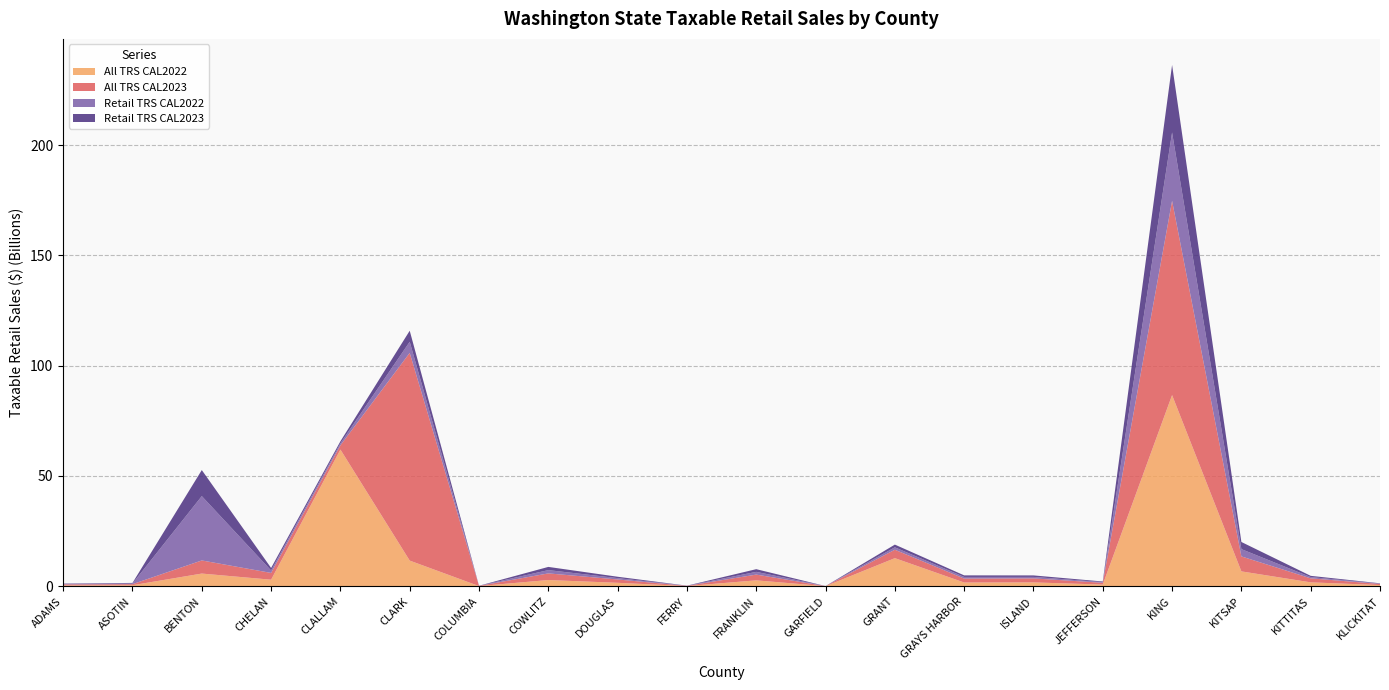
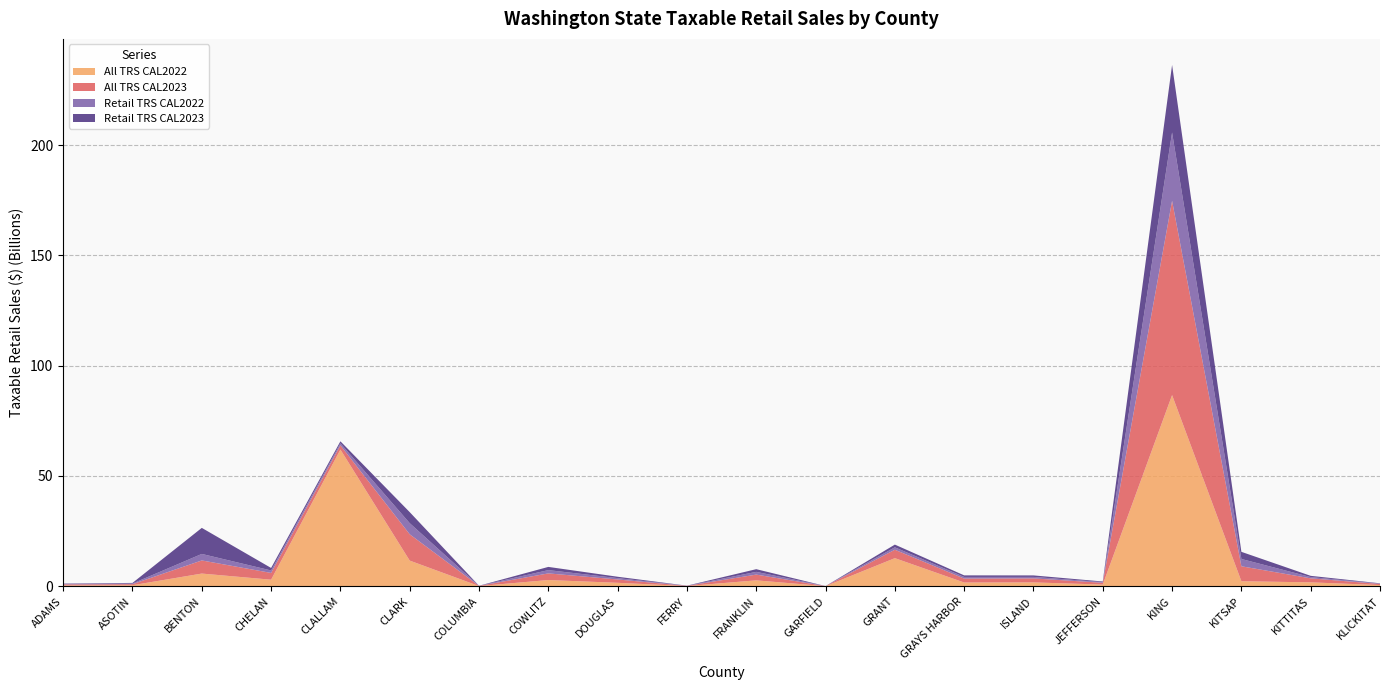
Retail TRS CAL2022, BENTON: 29 -> 3
All TRS CAL2023, CLARK: 94 -> 12
All TRS CAL2022, KITSAP: 7 -> 2
